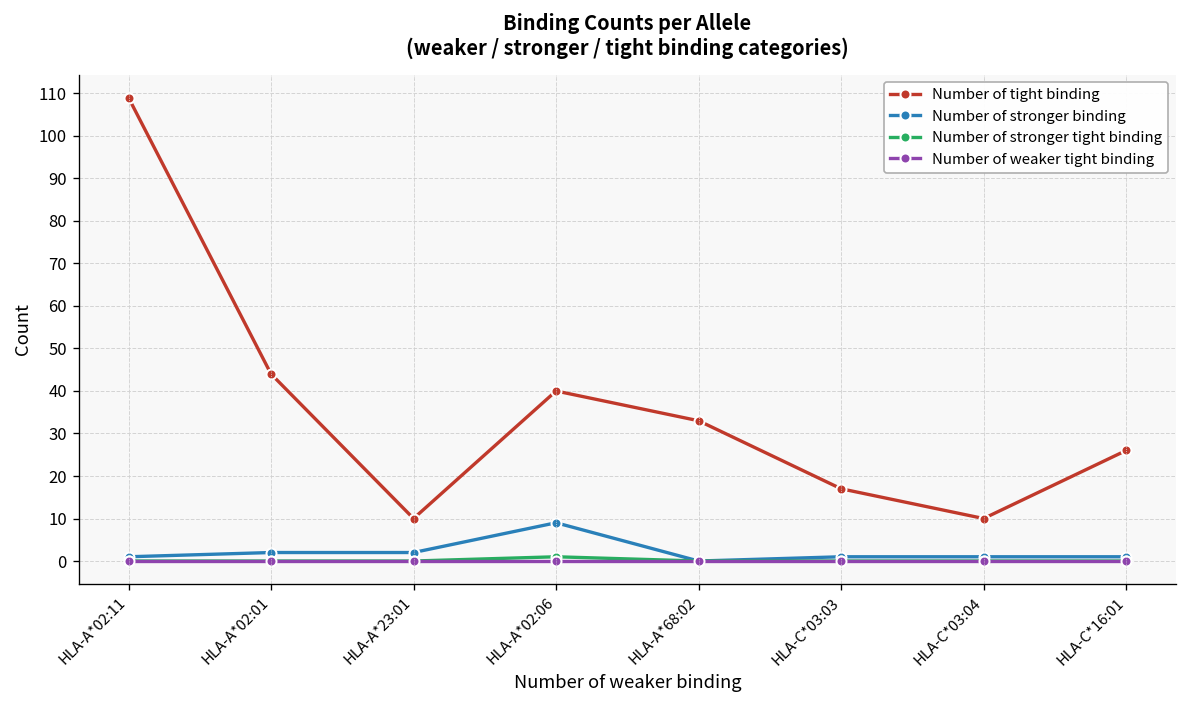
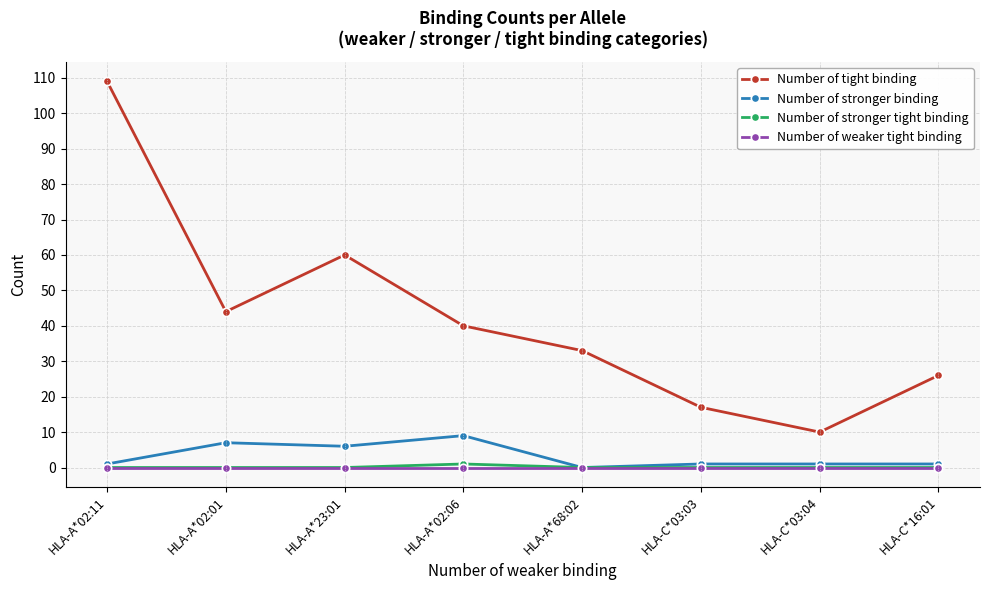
Number of stronger binding, HLA-A*02:01: 2 -> 7
Number of tight binding, HLA-A*23:01: 10 -> 60
Number of stronger binding, HLA-A*23:01: 2 -> 6
